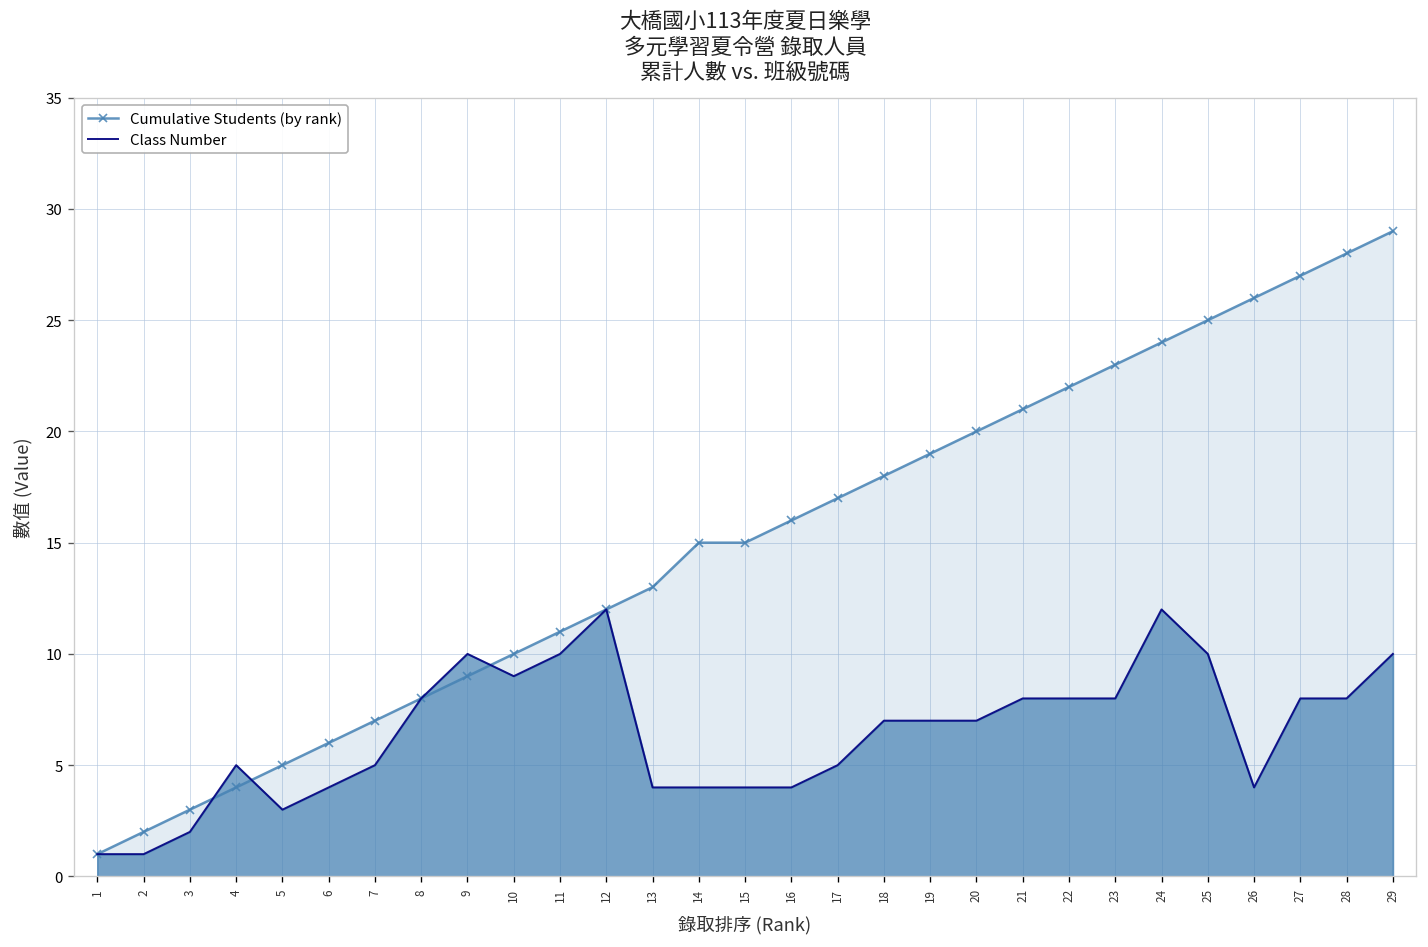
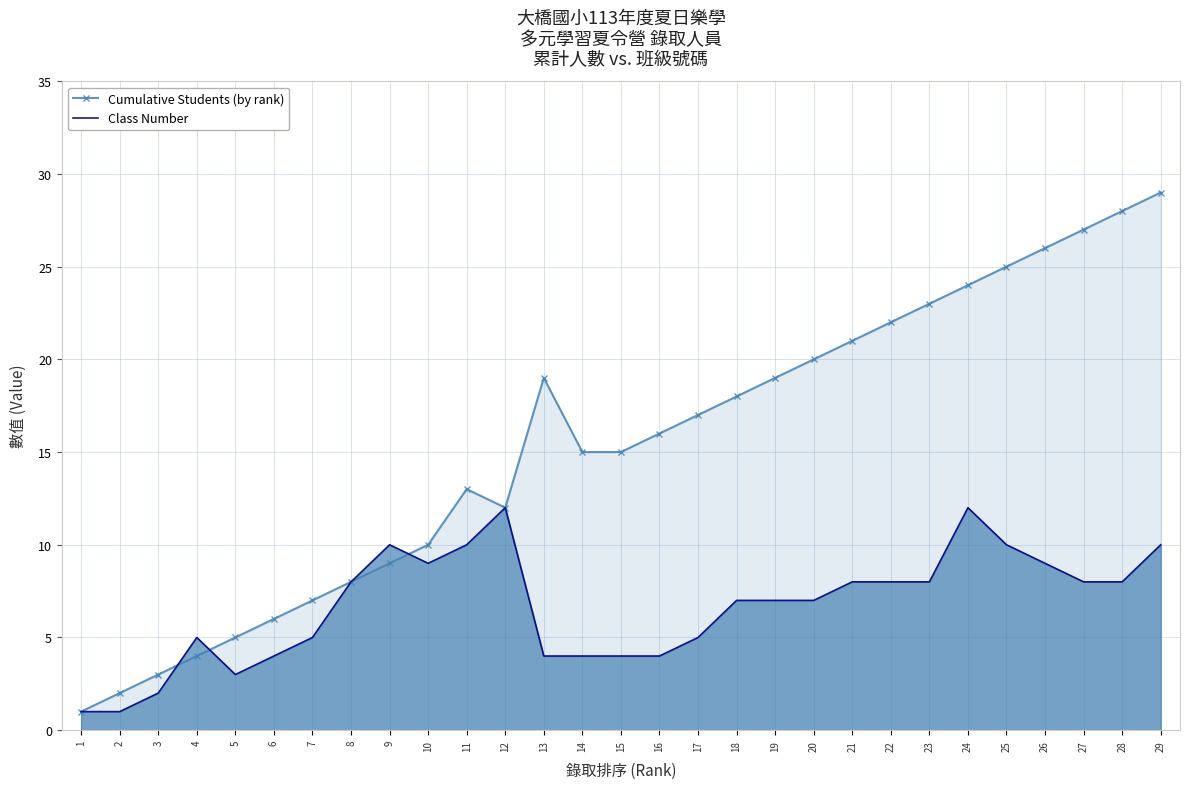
Cumulative Students (by rank), 11: 11 -> 13
Cumulative Students (by rank), 13: 13 -> 19
Class Number, 26: 4 -> 9
